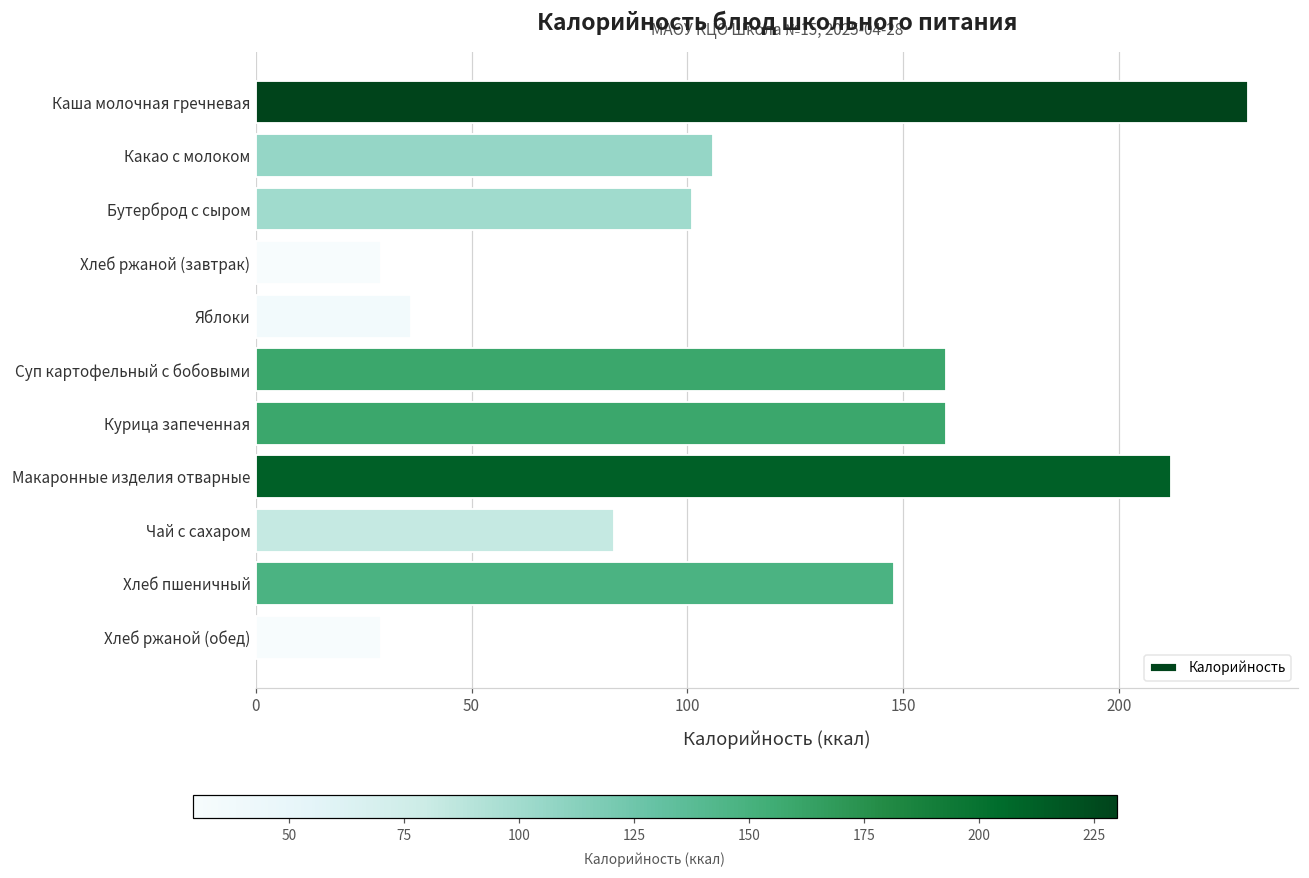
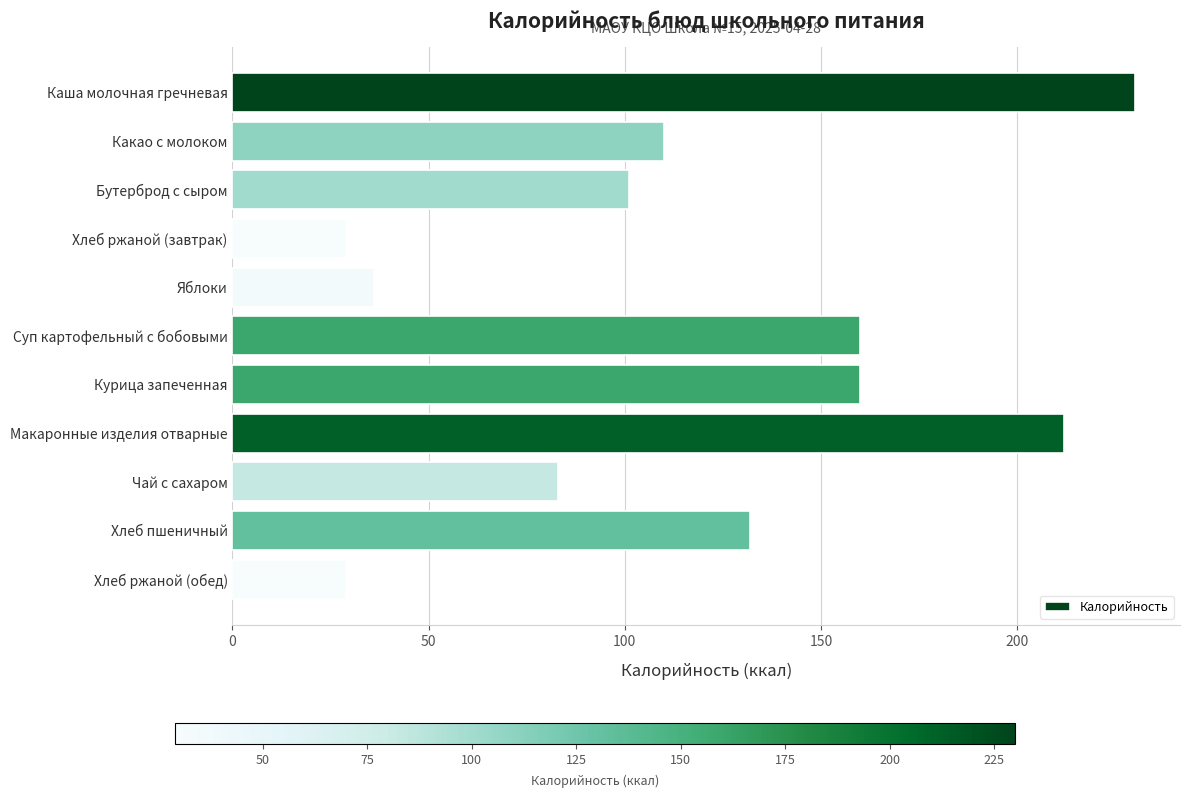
Какао с молоком: 106 -> 110
Хлеб пшеничный: 148 -> 132
